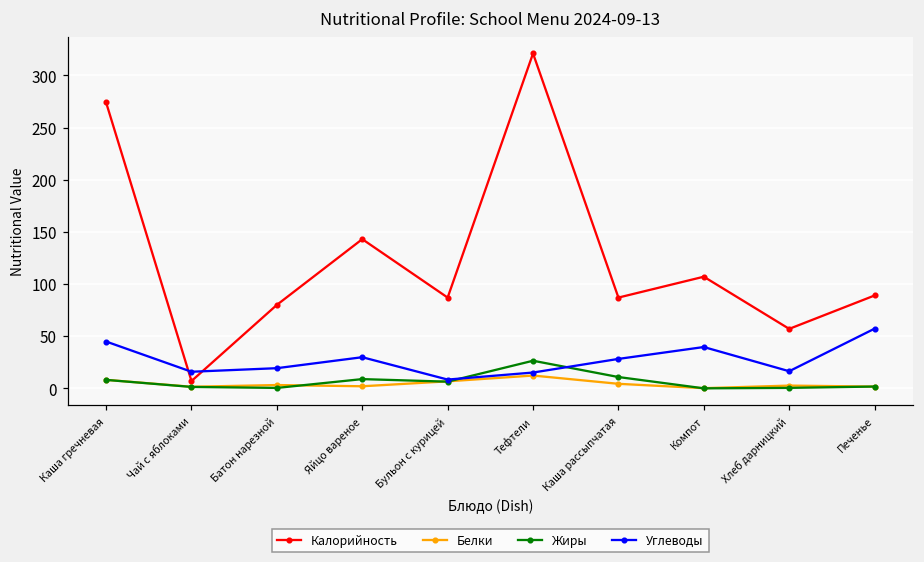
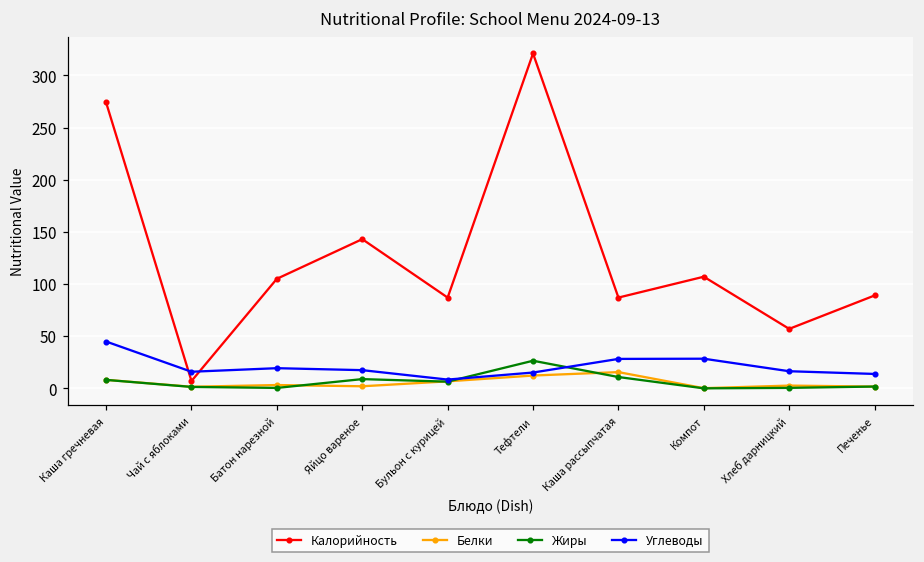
Калорийность, Батон нарезной: 80 -> 110
Углеводы, Яйцо вареное: 30 -> 20
Белки, Каша рассыпчатая: 0 -> 20
Углеводы, Компот: 40 -> 30
Углеводы, Печенье: 60 -> 10
